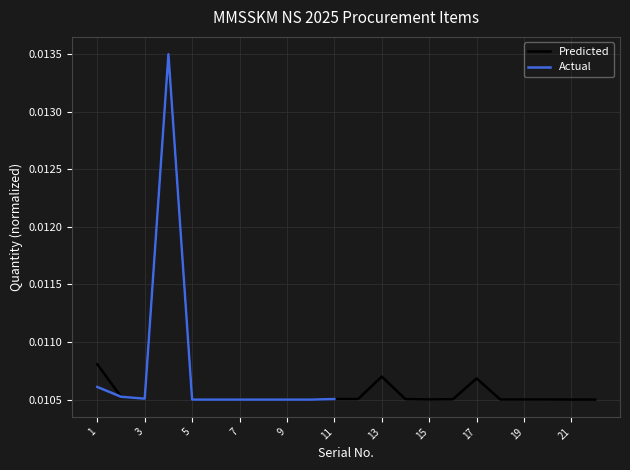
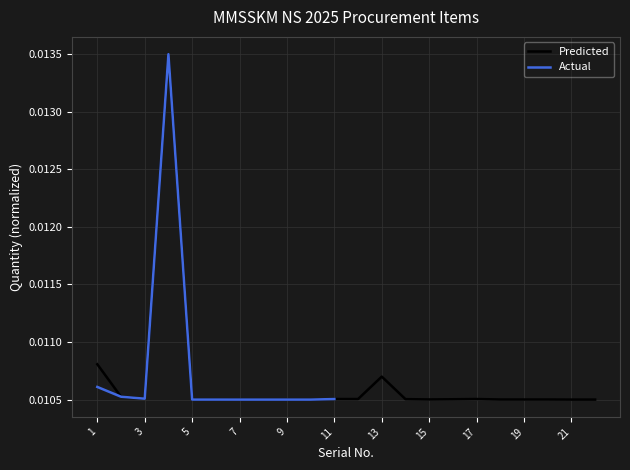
Predicted, 17: 0.01068 -> 0.01051
